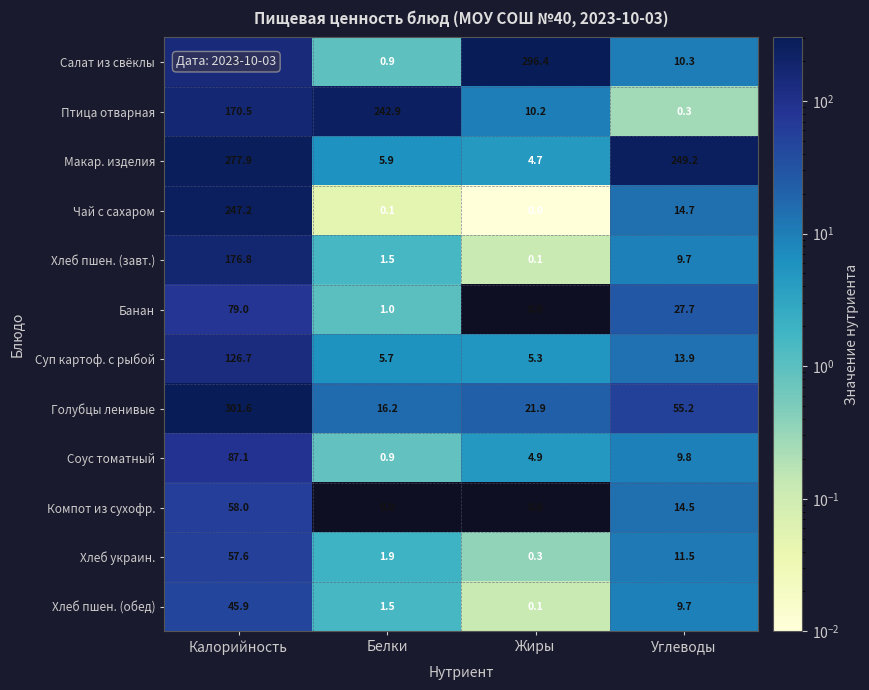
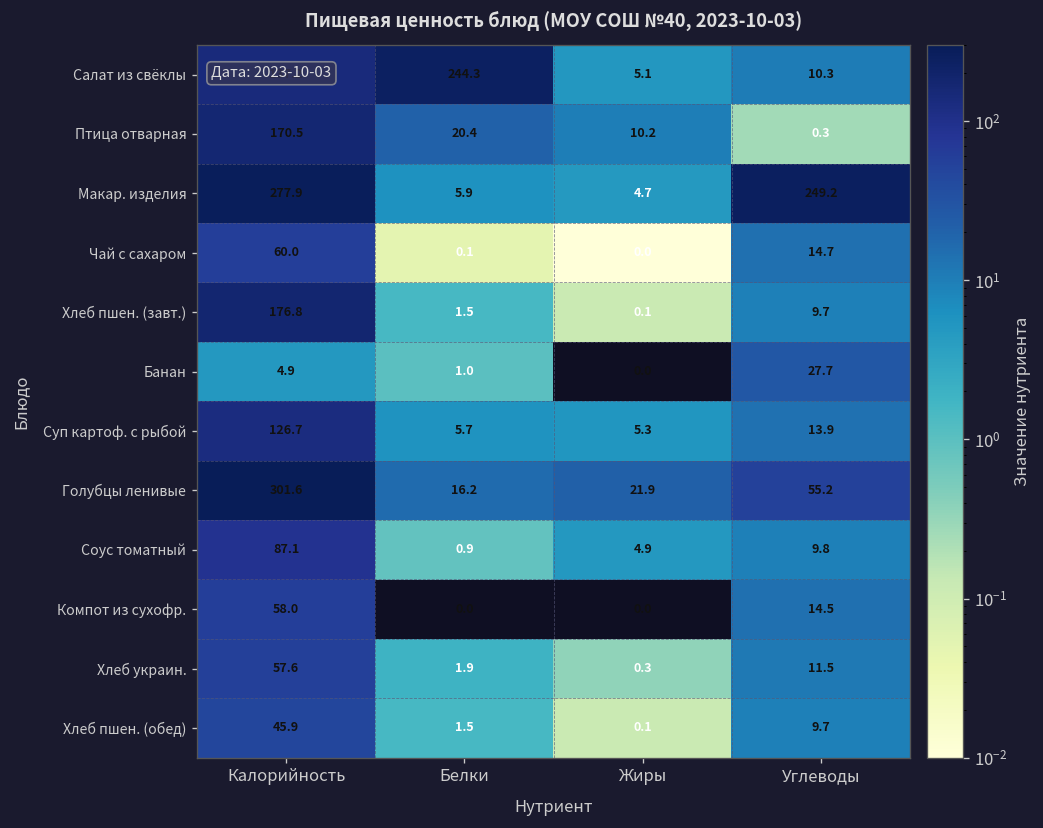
Салат из свёклы, Белки: 0.9 -> 244.3
Салат из свёклы, Жиры: 296.4 -> 5.1
Птица отварная, Белки: 242.9 -> 20.4
Чай с сахаром, Калорийность: 247.2 -> 60.0
Банан, Калорийность: 79.0 -> 4.9
